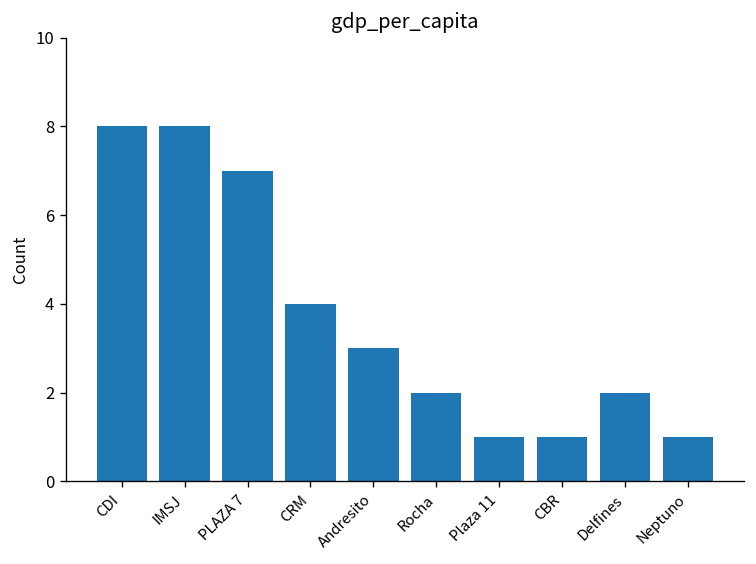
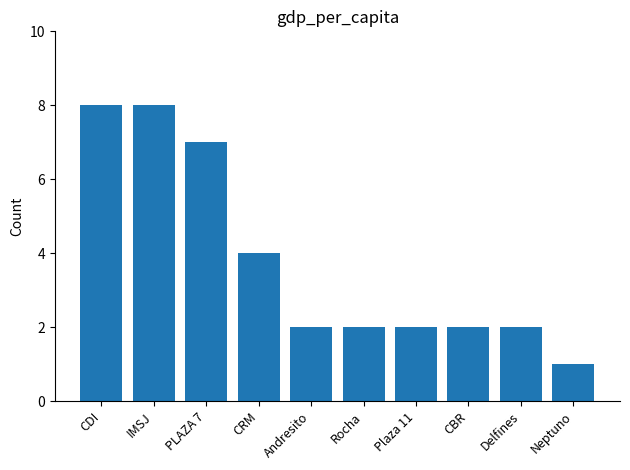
Andresito: 3 -> 2
Plaza 11: 1 -> 2
CBR: 1 -> 2
